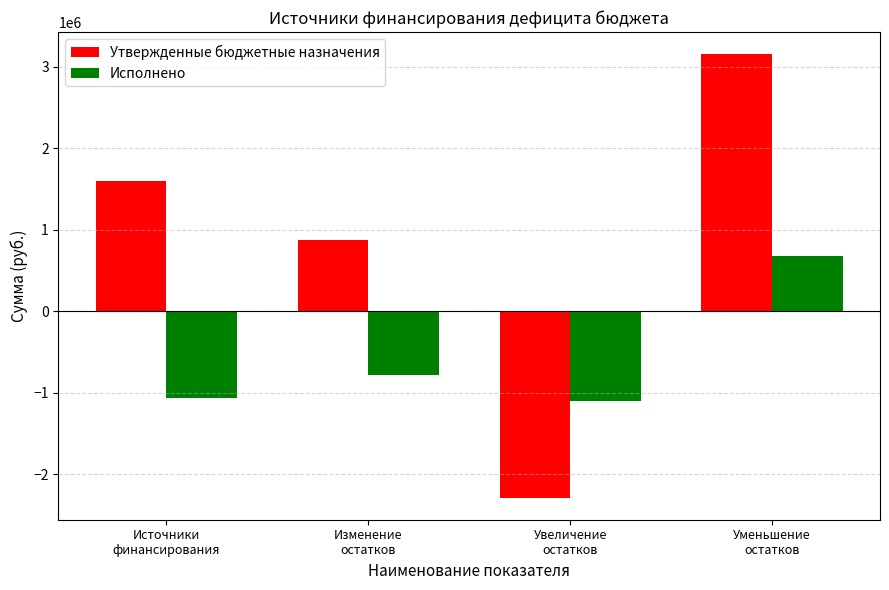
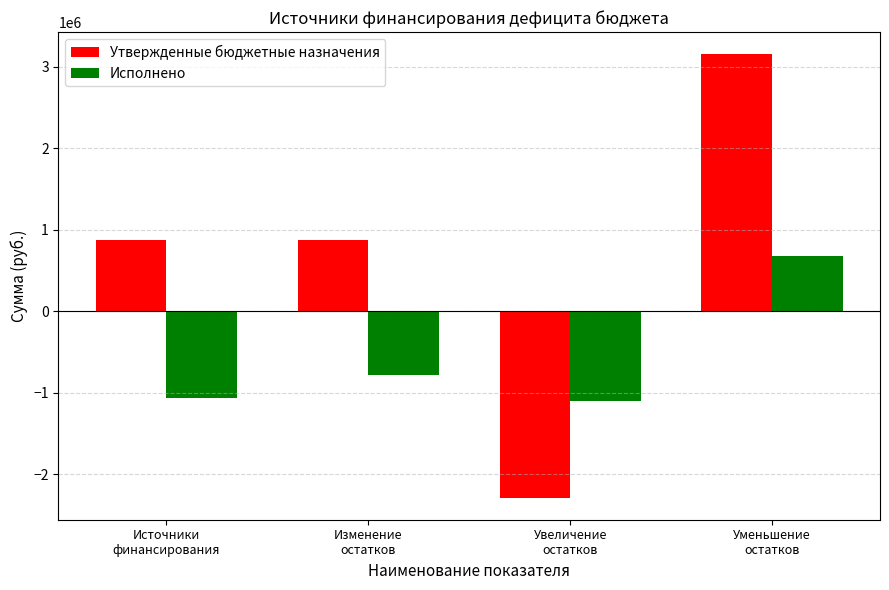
Утвержденные бюджетные назначения, Источники финансирования: 1600000 -> 900000
